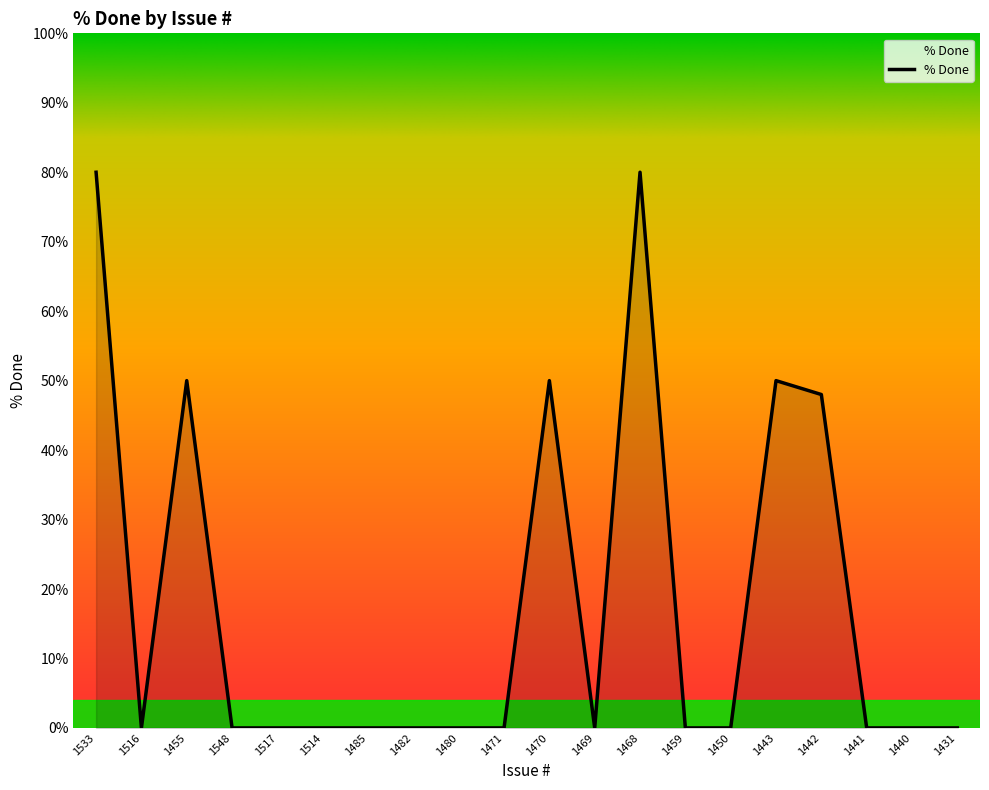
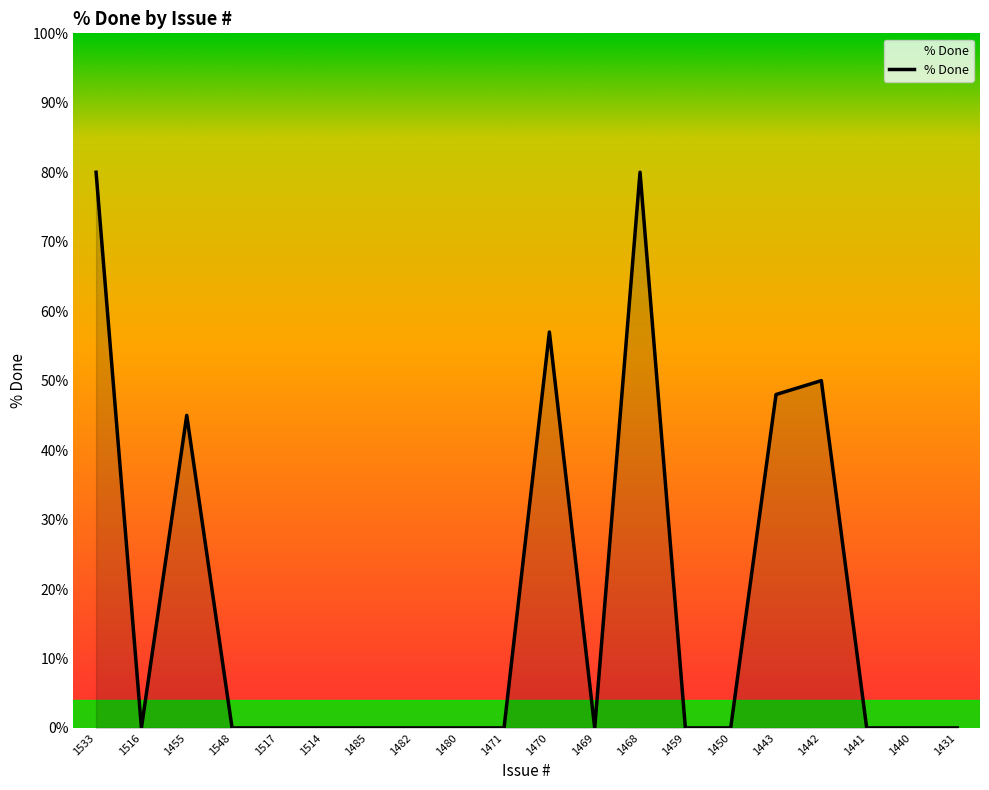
1455: 50% -> 45%
1470: 50% -> 57%
1443: 50% -> 48%
1442: 48% -> 50%
